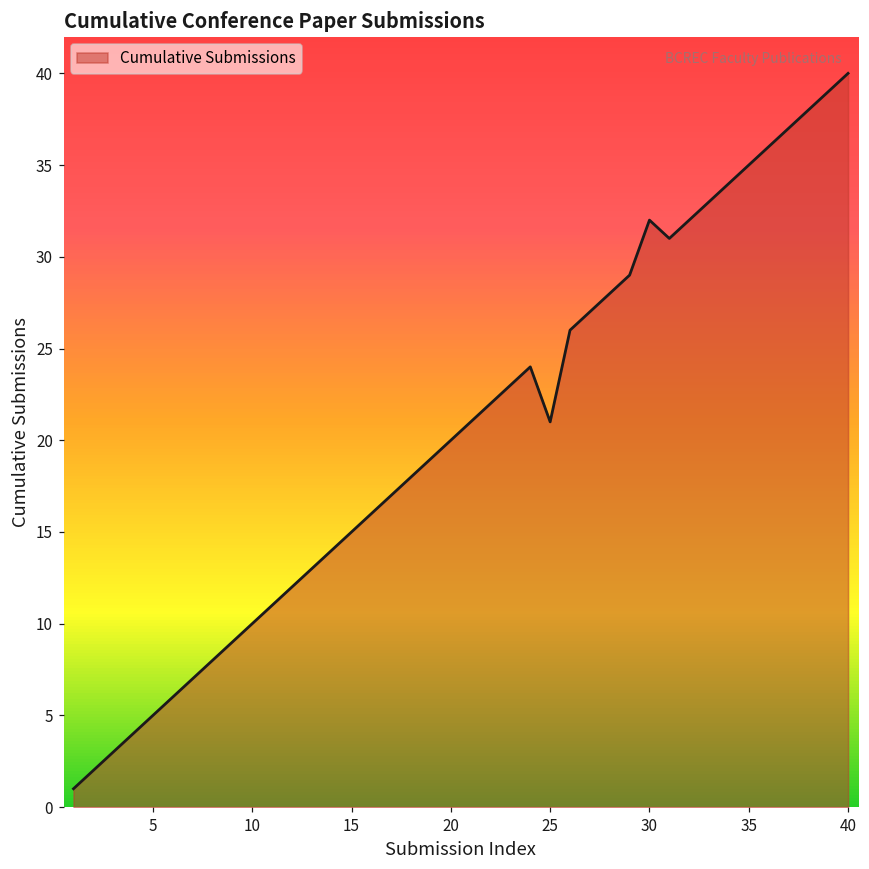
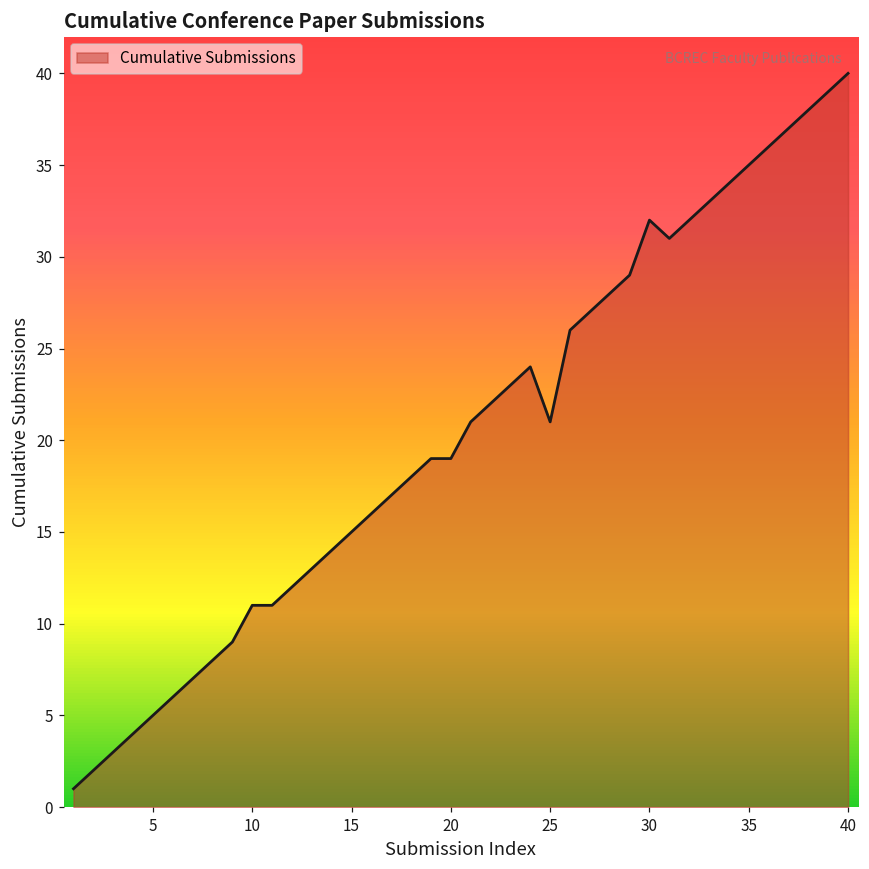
10: 10 -> 11
20: 20 -> 19
